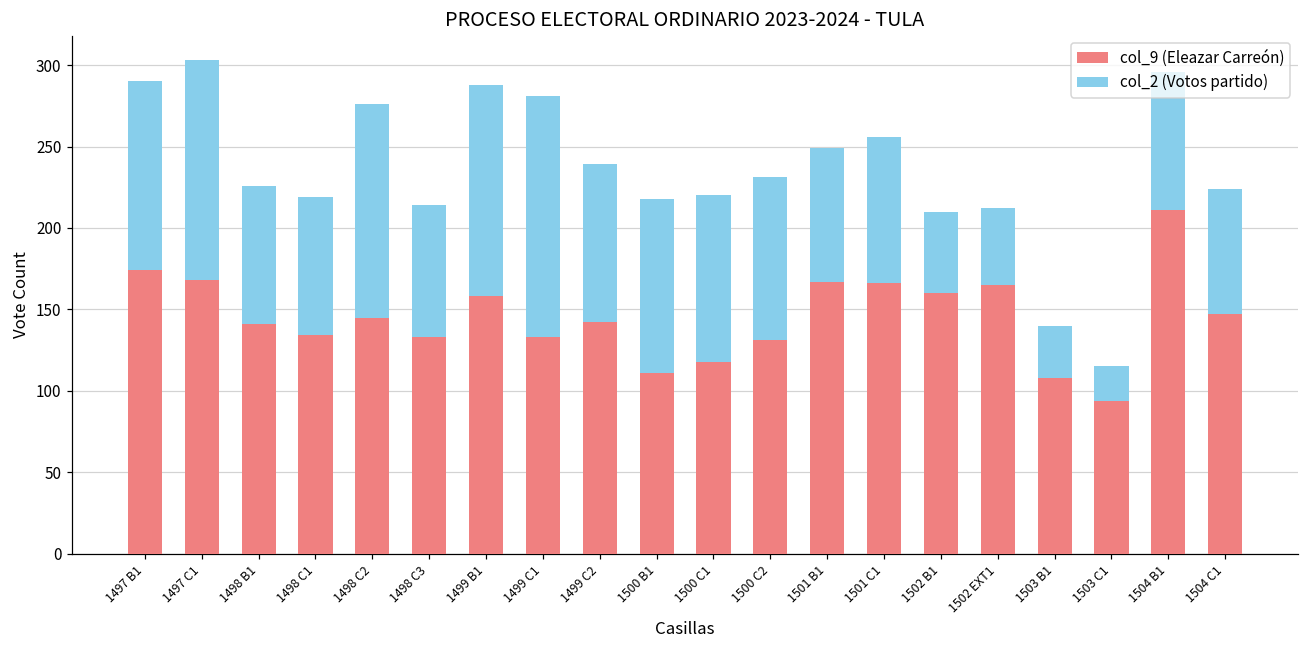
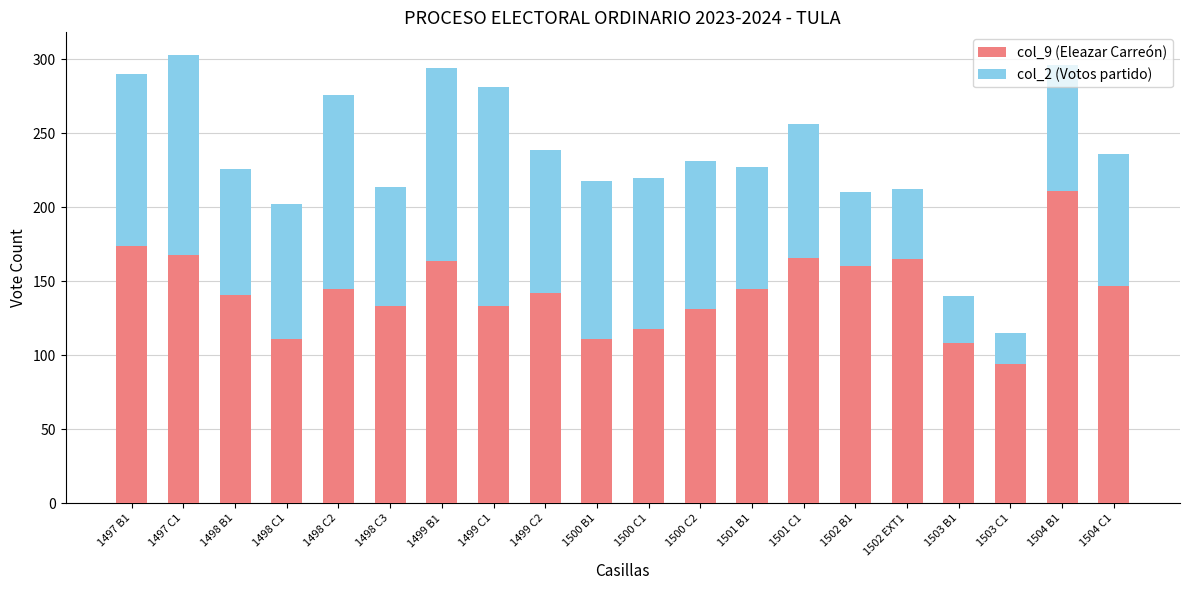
col_9 (Eleazar Carreón), 1498 C1: 134 -> 111
col_2 (Votos partido), 1498 C1: 85 -> 91
col_9 (Eleazar Carreón), 1499 B1: 158 -> 164
col_9 (Eleazar Carreón), 1501 B1: 167 -> 145
col_2 (Votos partido), 1504 C1: 77 -> 89
